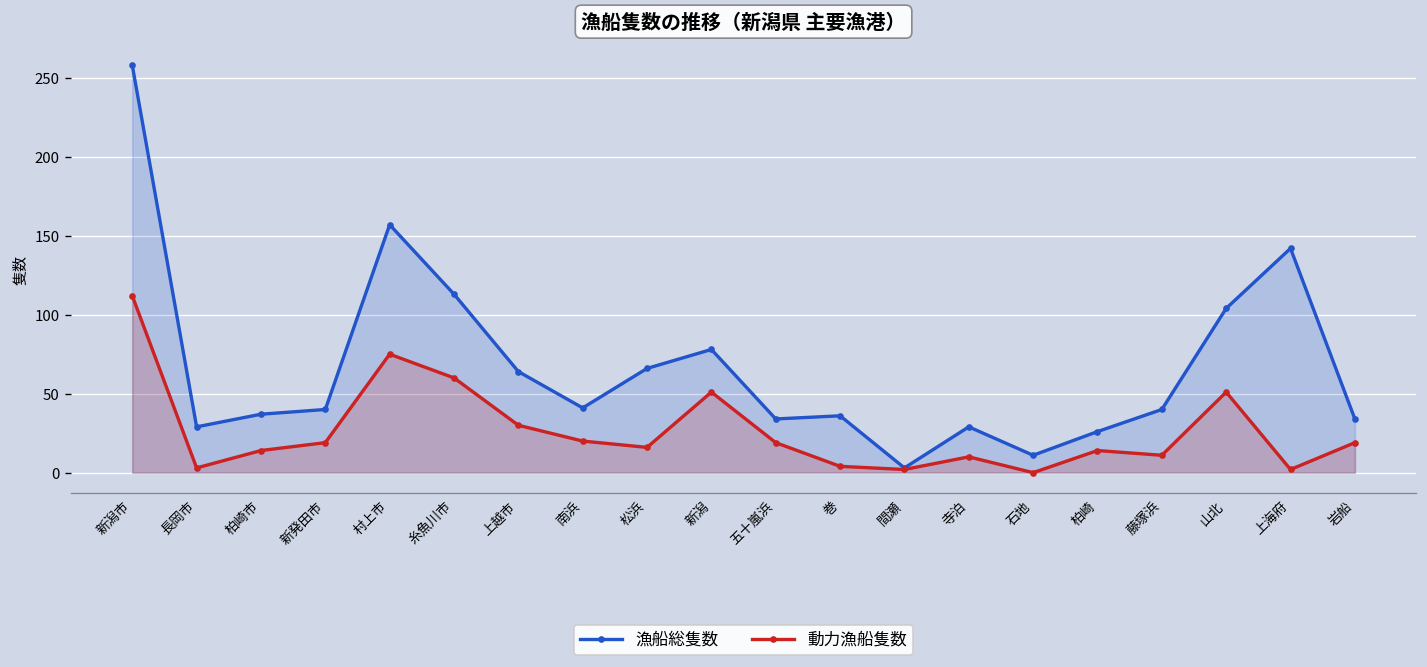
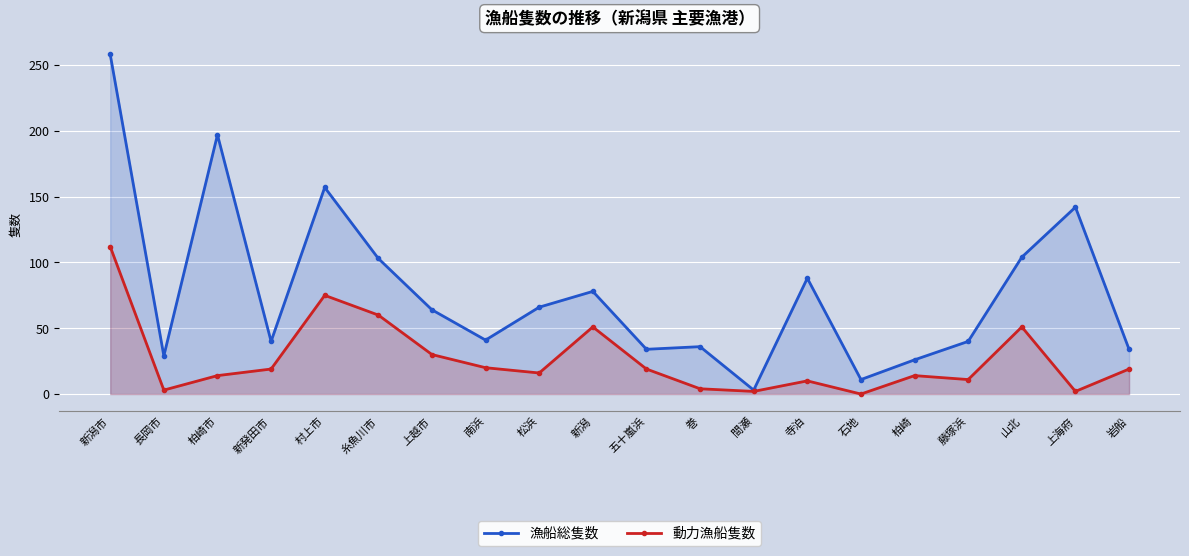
漁船総隻数, 柏崎市: 37 -> 197
漁船総隻数, 糸魚川市: 113 -> 103
漁船総隻数, 寺泊: 29 -> 88
